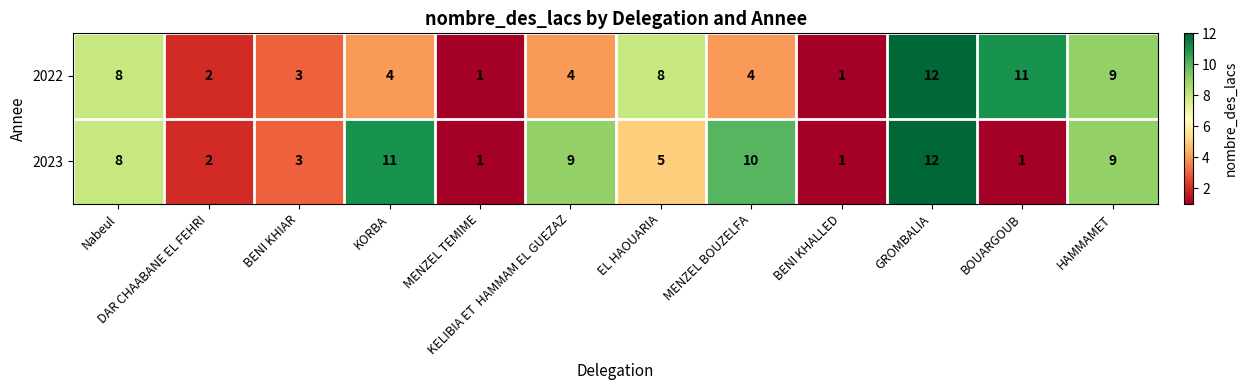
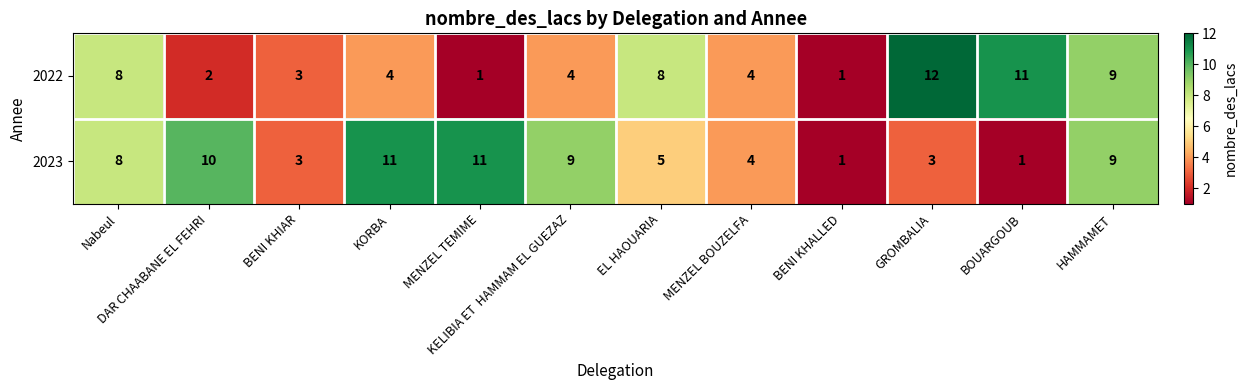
2023, DAR CHAABANE EL FEHRI: 2 -> 10
2023, MENZEL TEMIME: 1 -> 11
2023, MENZEL BOUZELFA: 10 -> 4
2023, GROMBALIA: 12 -> 3
